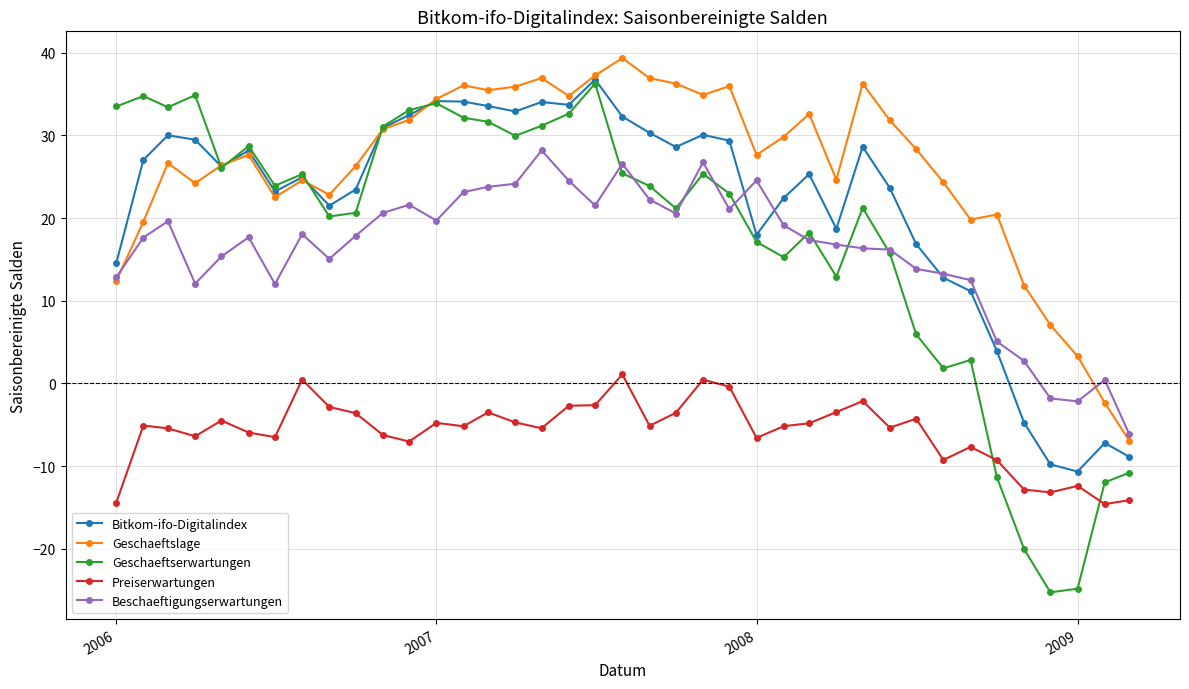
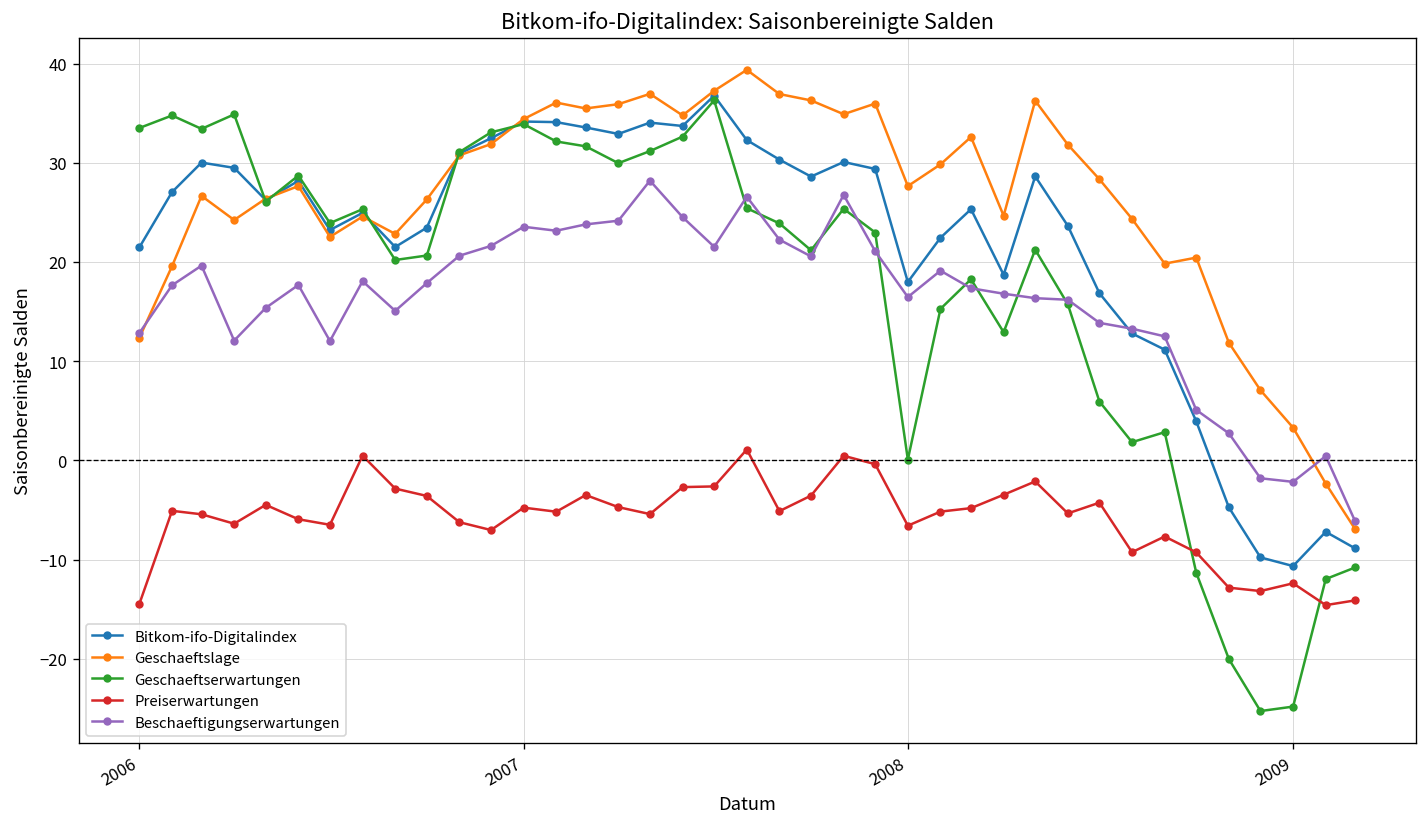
Bitkom-ifo-Digitalindex, 2006: 15 -> 21
Beschaeftigungserwartungen, 2007: 20 -> 24
Geschaeftserwartungen, 2008: 17 -> 0
Beschaeftigungserwartungen, 2008: 25 -> 16
